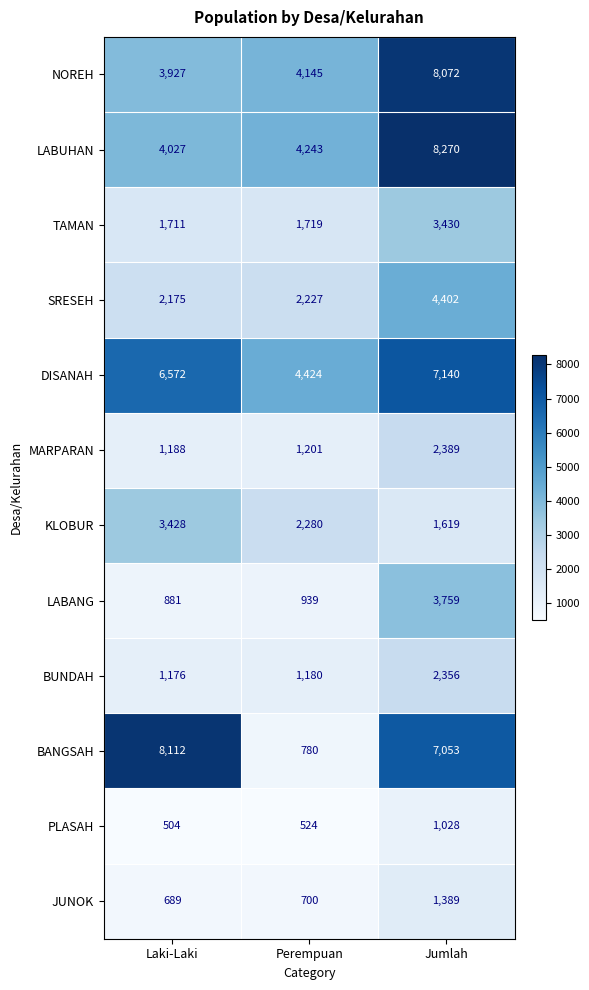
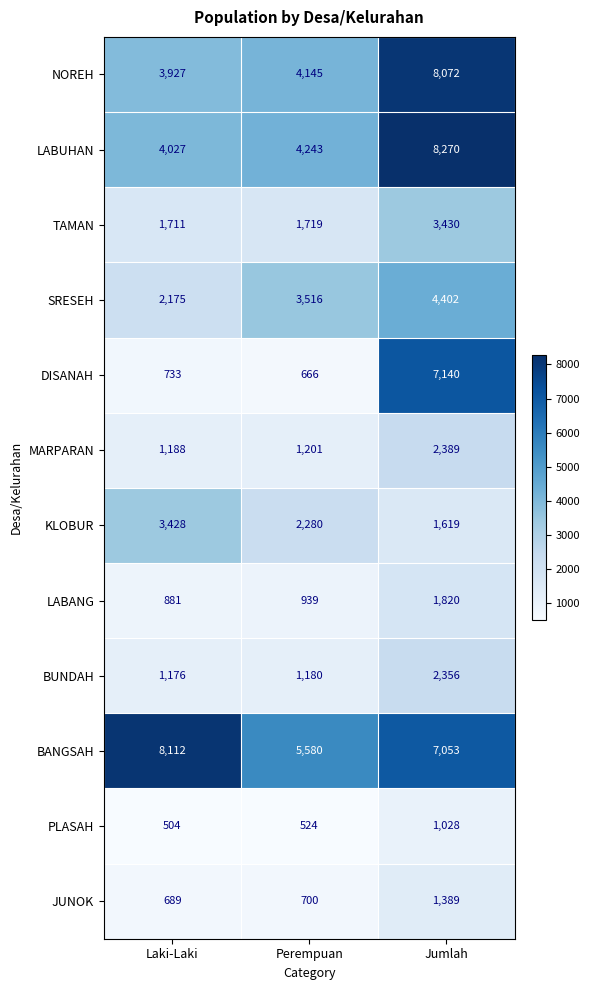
SRESEH, Perempuan: 2,227 -> 3,516
DISANAH, Laki-Laki: 6,572 -> 733
DISANAH, Perempuan: 4,424 -> 666
LABANG, Jumlah: 3,759 -> 1,820
BANGSAH, Perempuan: 780 -> 5,580
